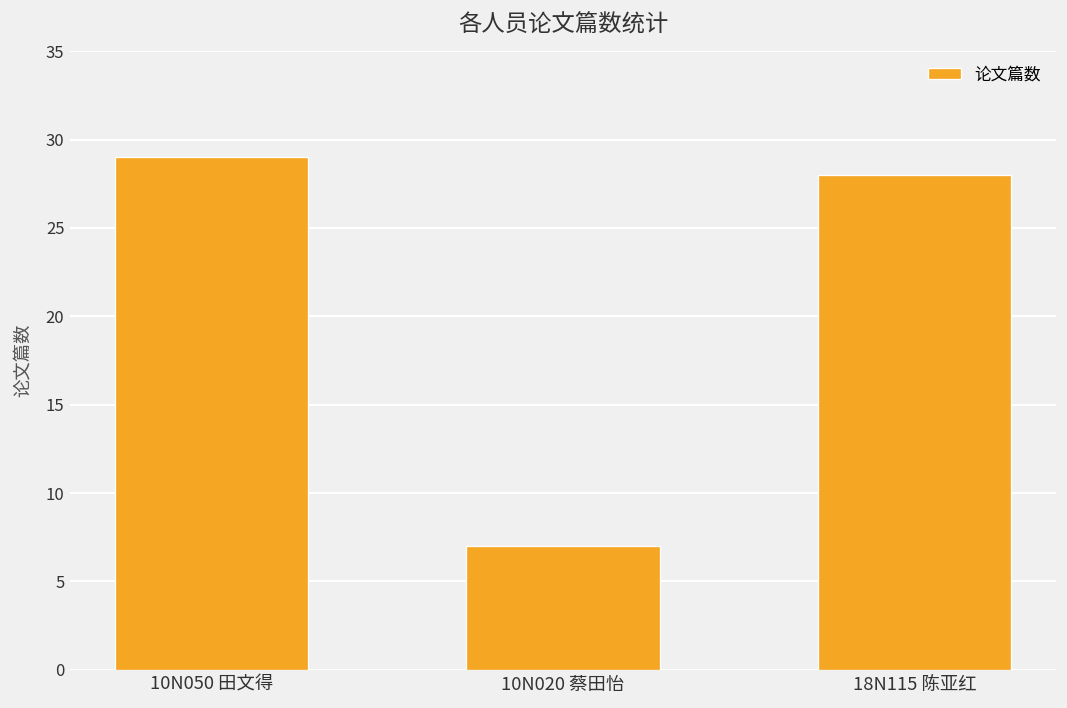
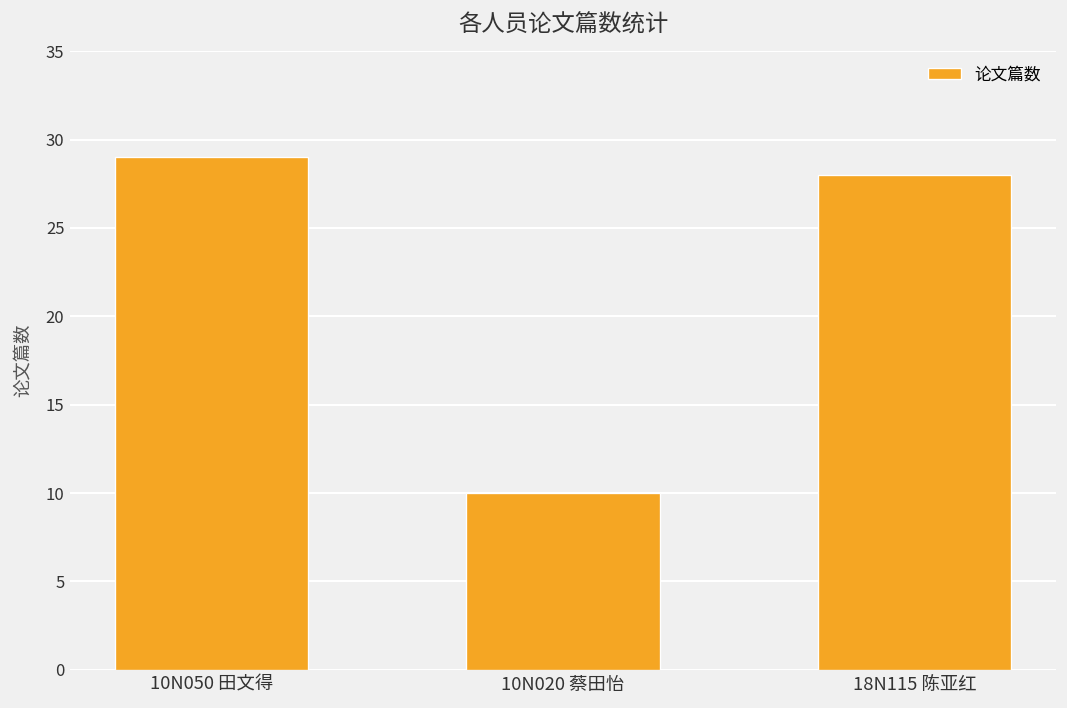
10N020 蔡田怡: 7 -> 10
